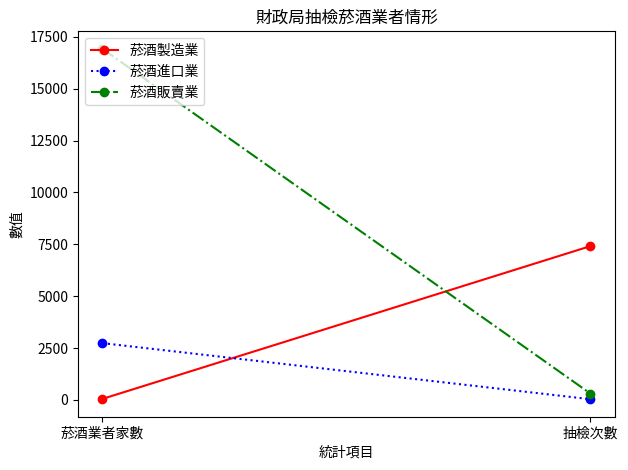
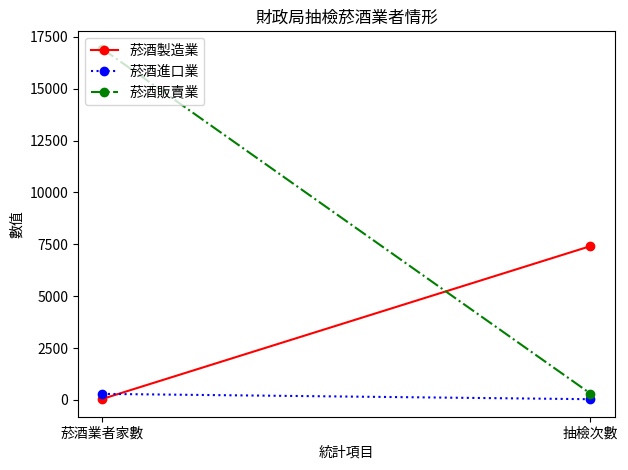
菸酒進口業, 菸酒業者家數: 2700 -> 300
